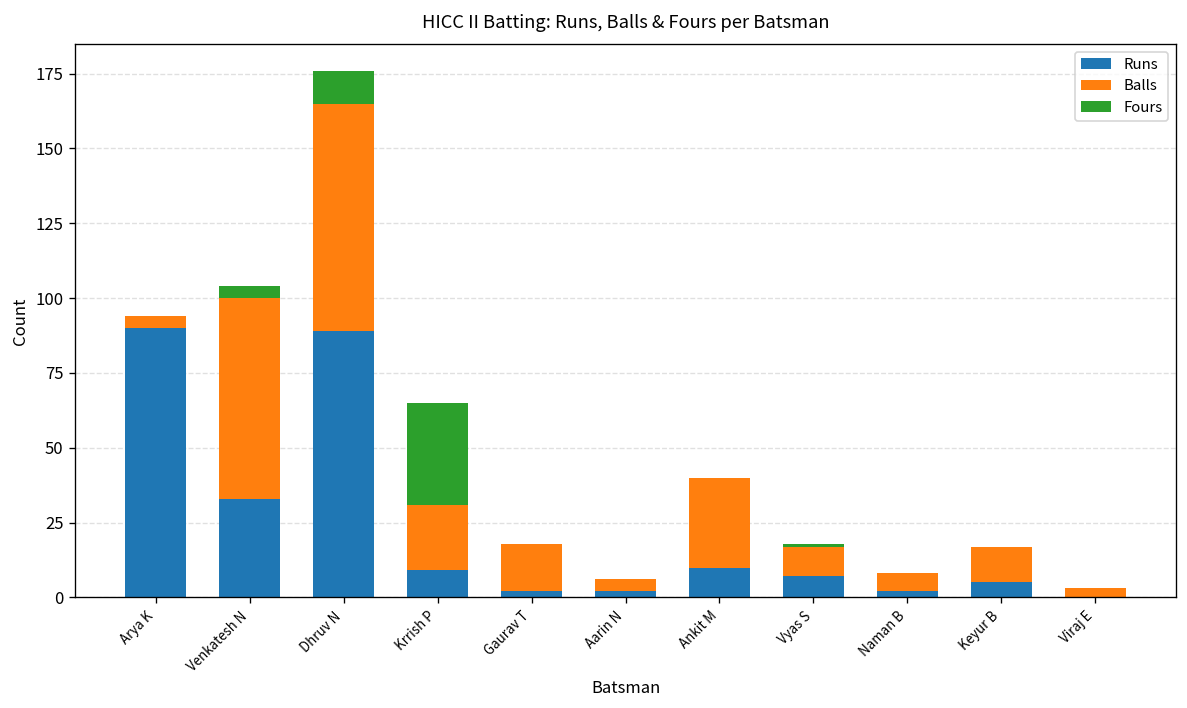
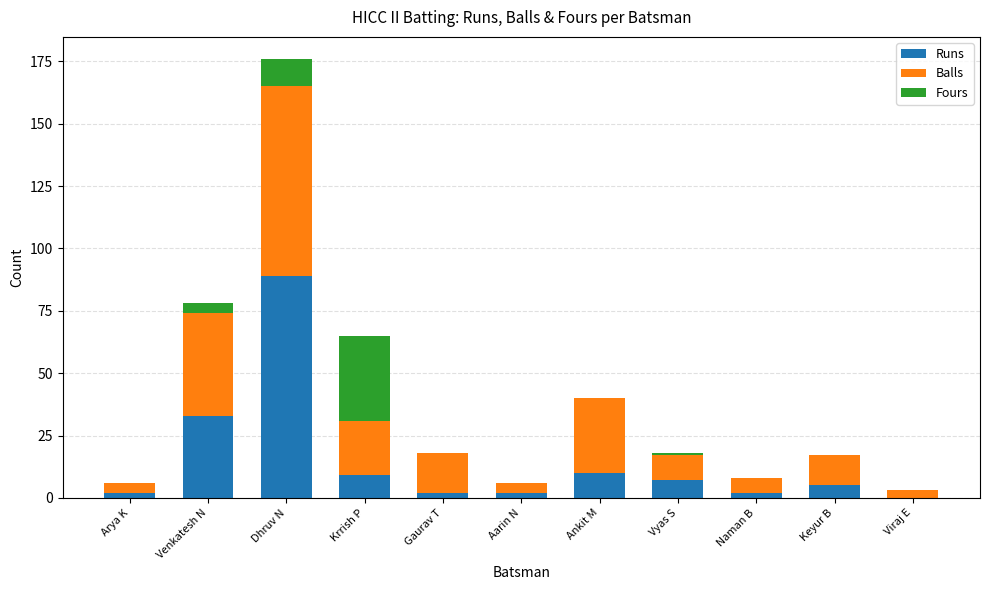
Runs, Arya K: 90 -> 2
Balls, Venkatesh N: 67 -> 41
